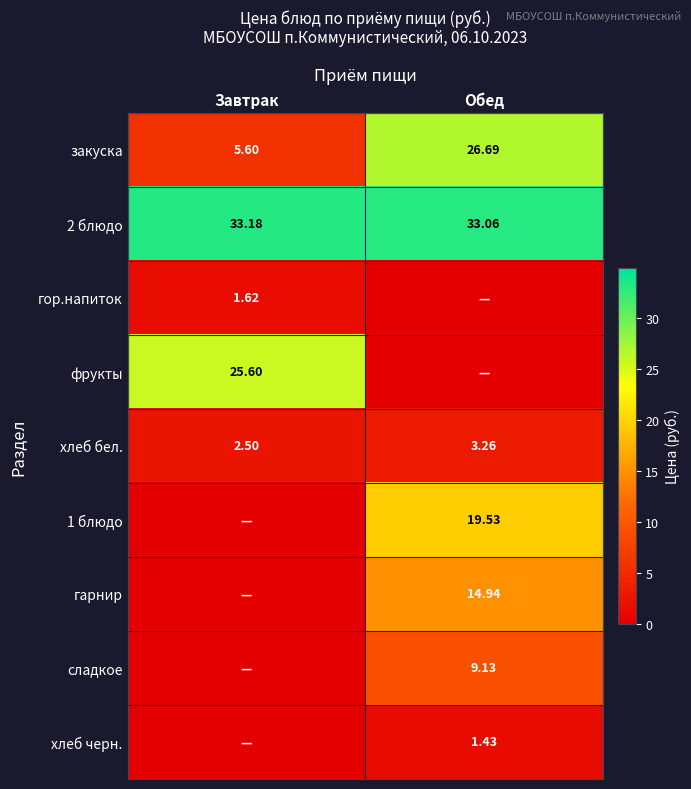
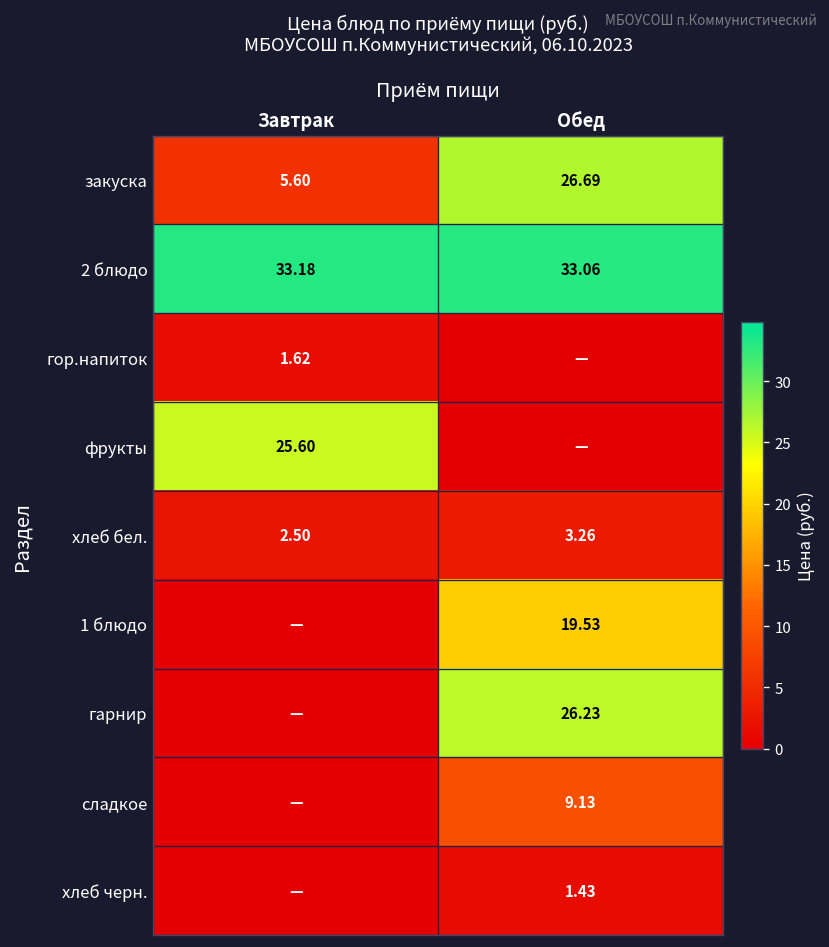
гарнир, Обед: 14.94 -> 26.23
